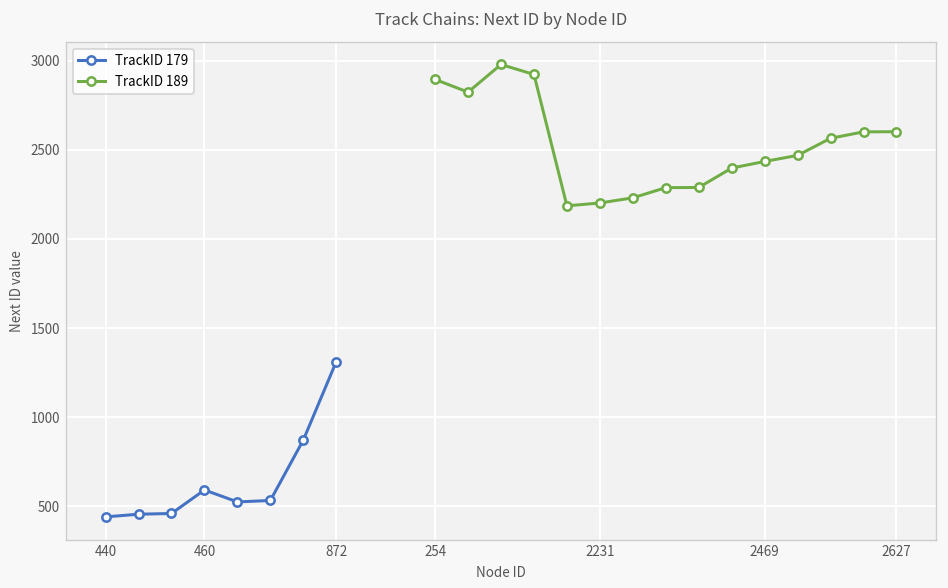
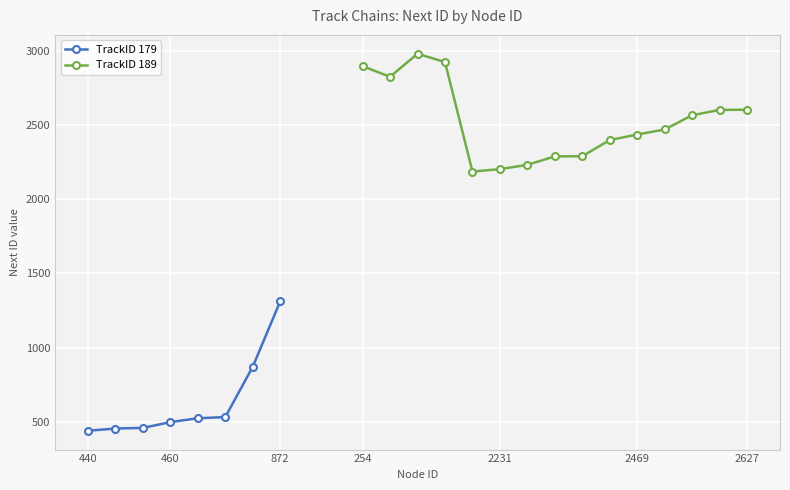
TrackID 179, 460: 590 -> 500
